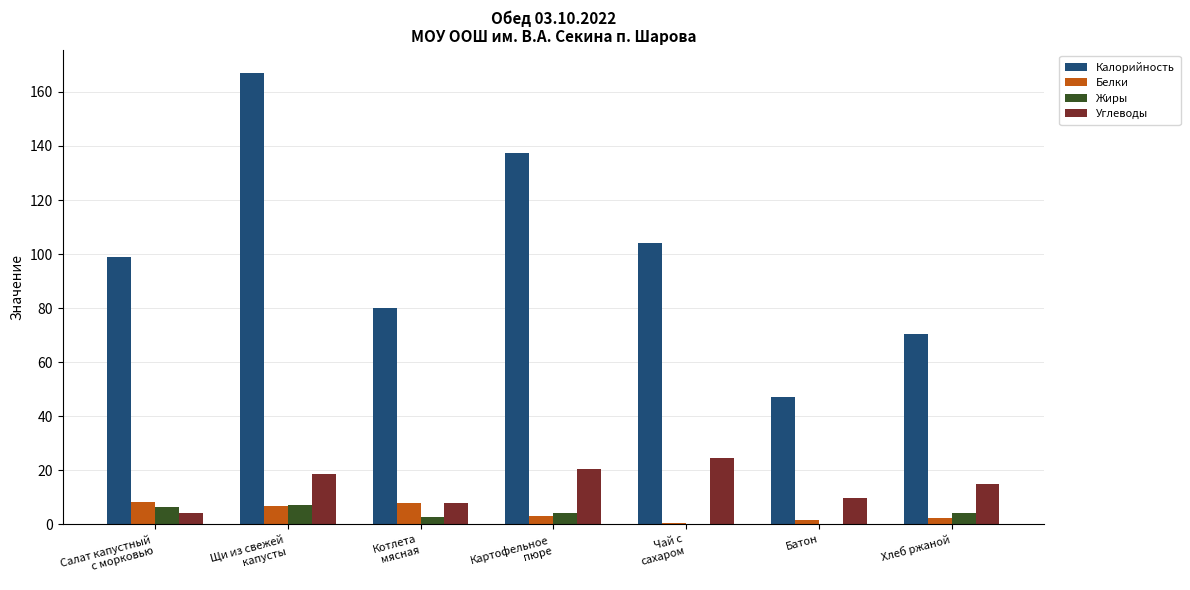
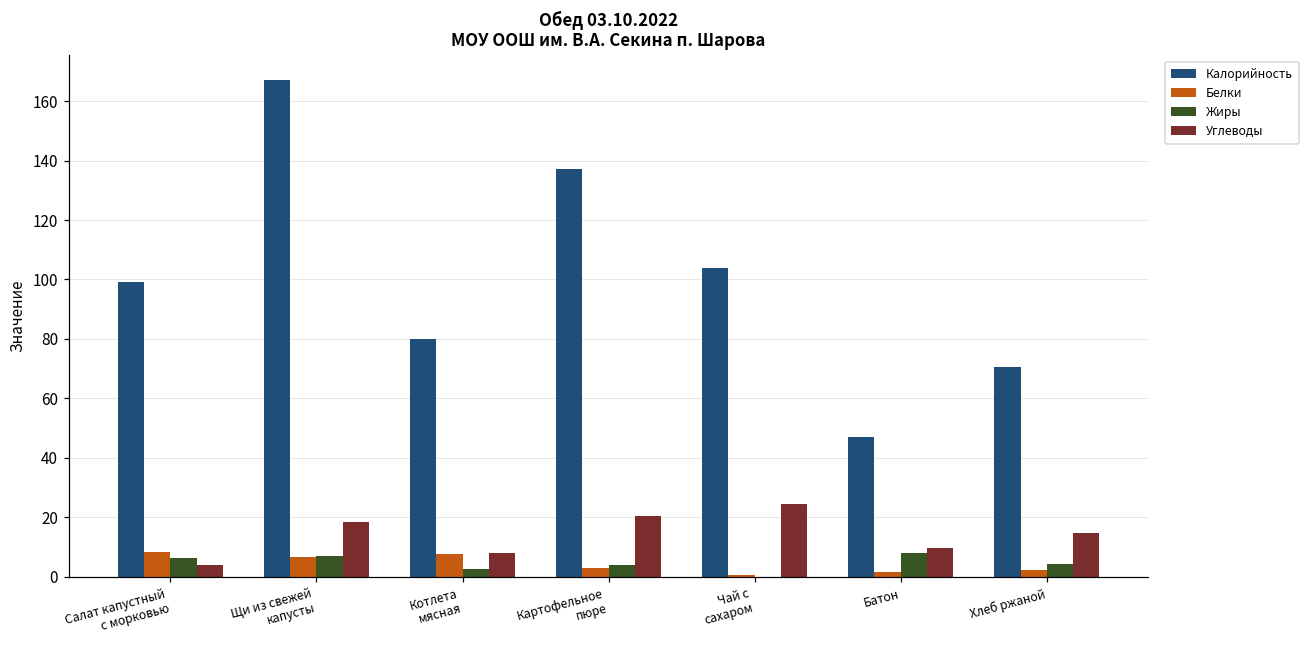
Жиры, Батон: 0 -> 8
